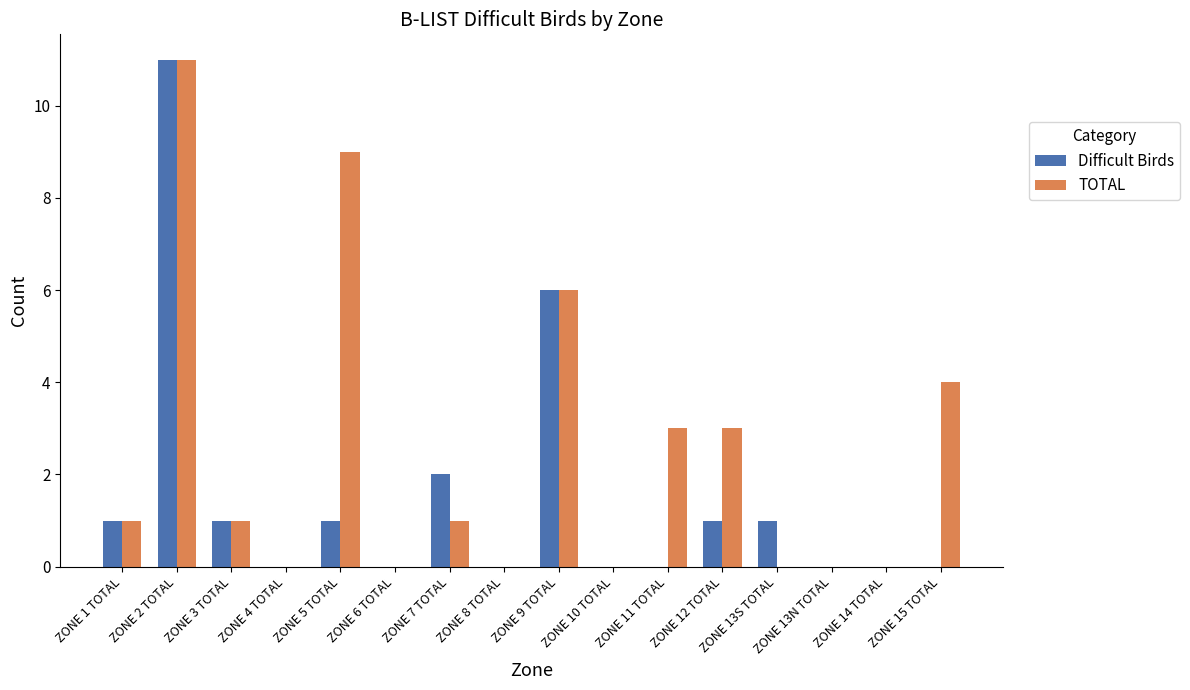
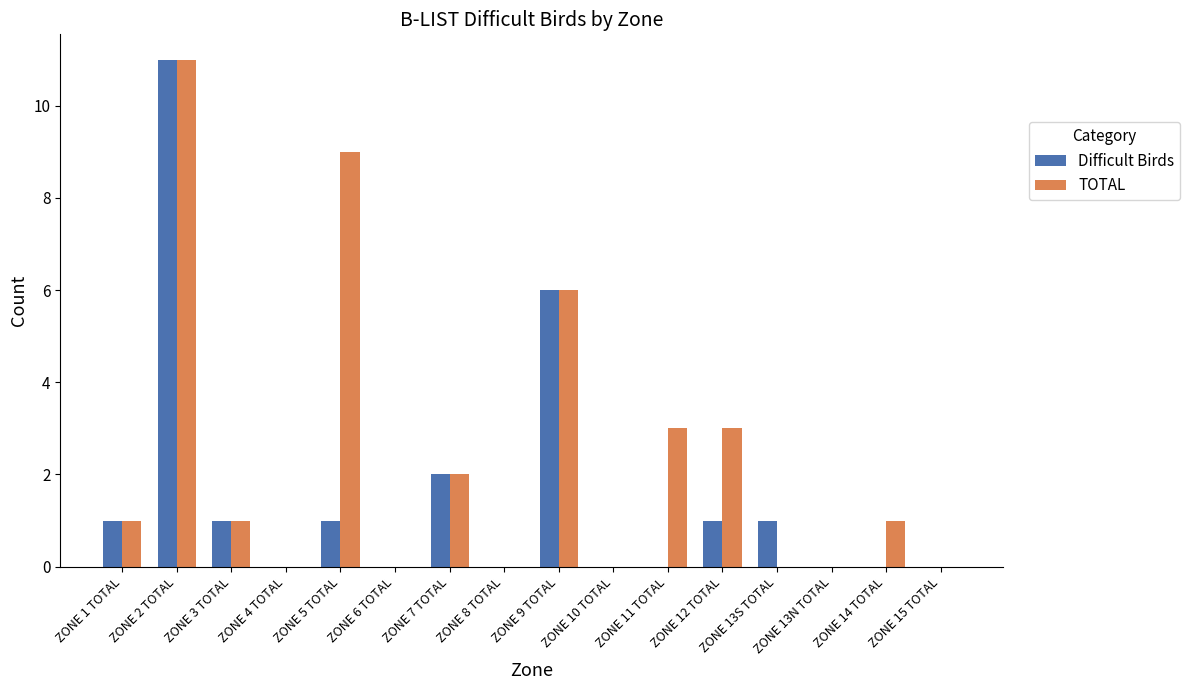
TOTAL, ZONE 7 TOTAL: 1 -> 2
TOTAL, ZONE 14 TOTAL: 0 -> 1
TOTAL, ZONE 15 TOTAL: 4 -> 0
